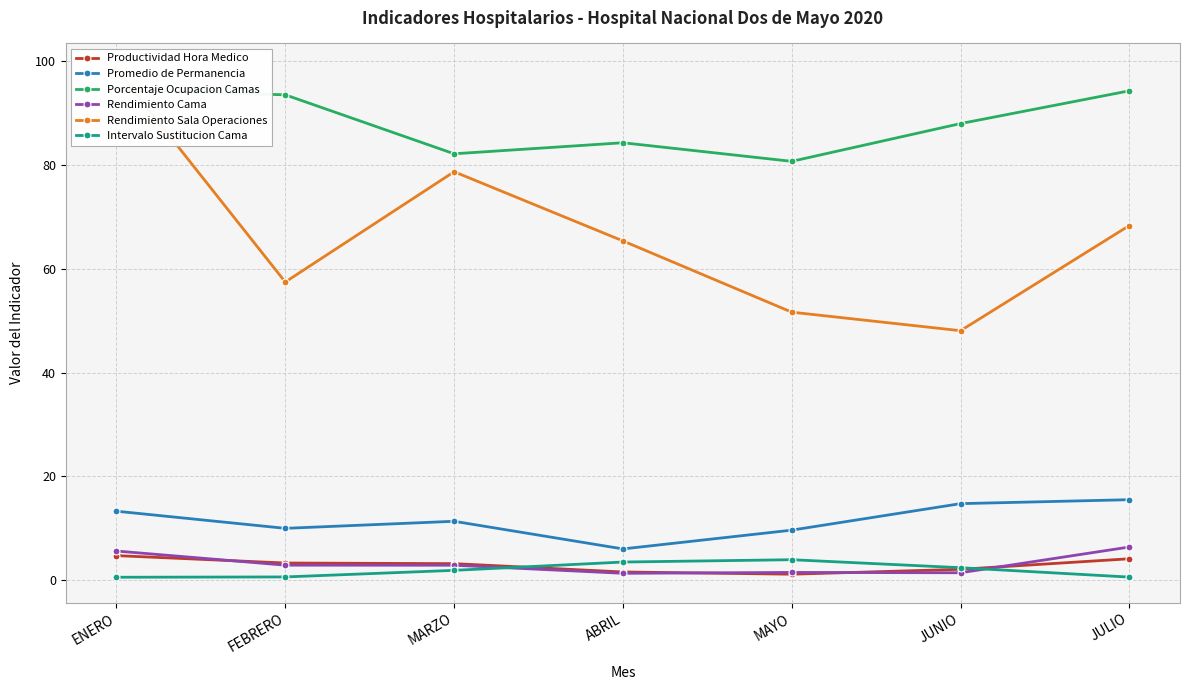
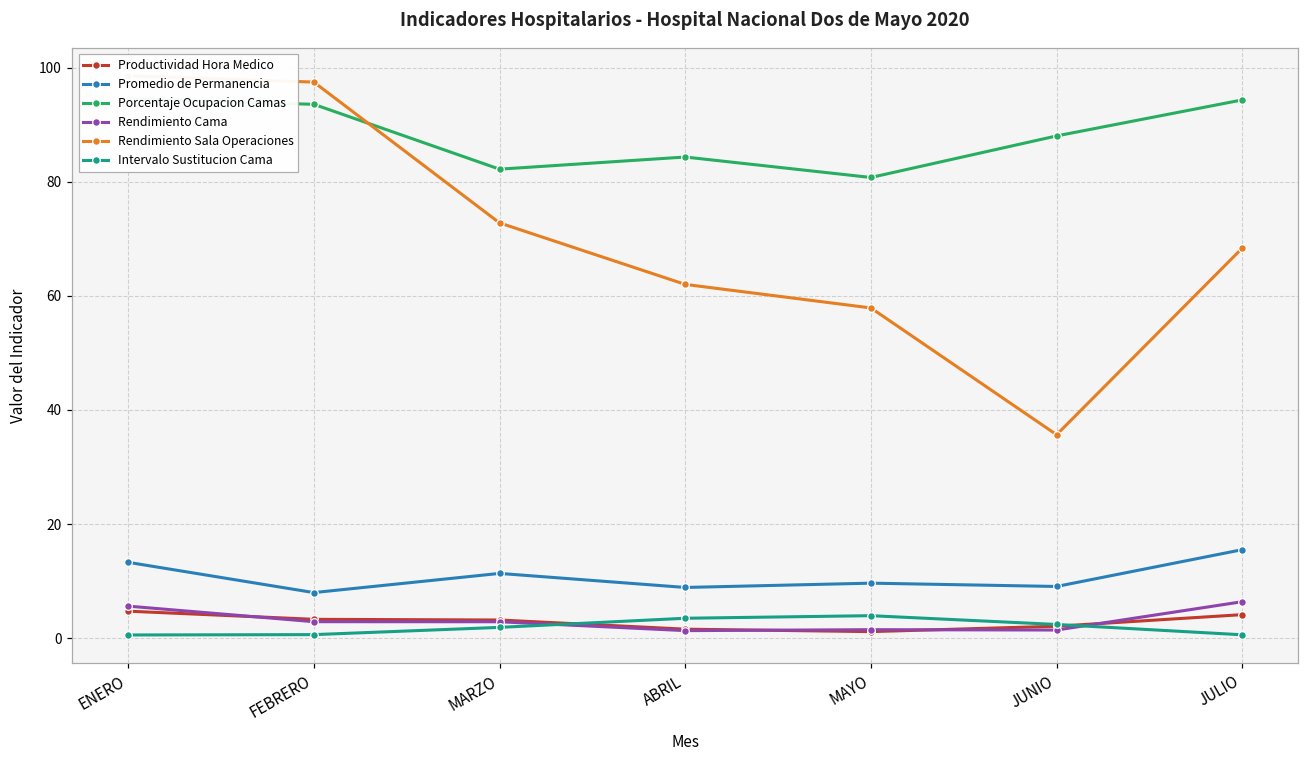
Promedio de Permanencia, FEBRERO: 10 -> 8
Rendimiento Sala Operaciones, FEBRERO: 57 -> 97
Rendimiento Sala Operaciones, MARZO: 79 -> 73
Promedio de Permanencia, ABRIL: 6 -> 9
Rendimiento Sala Operaciones, ABRIL: 65 -> 62
Rendimiento Sala Operaciones, MAYO: 52 -> 58
Promedio de Permanencia, JUNIO: 15 -> 9
Rendimiento Sala Operaciones, JUNIO: 48 -> 36
